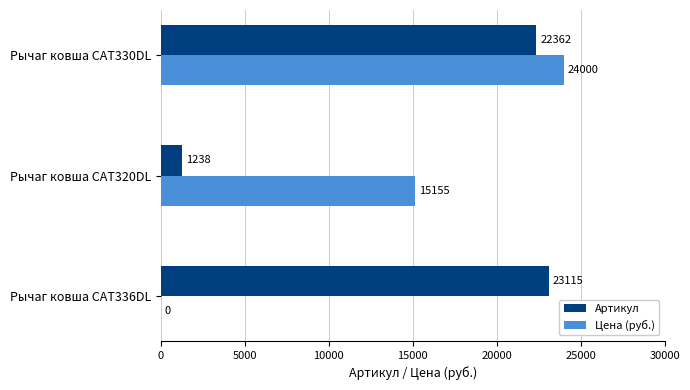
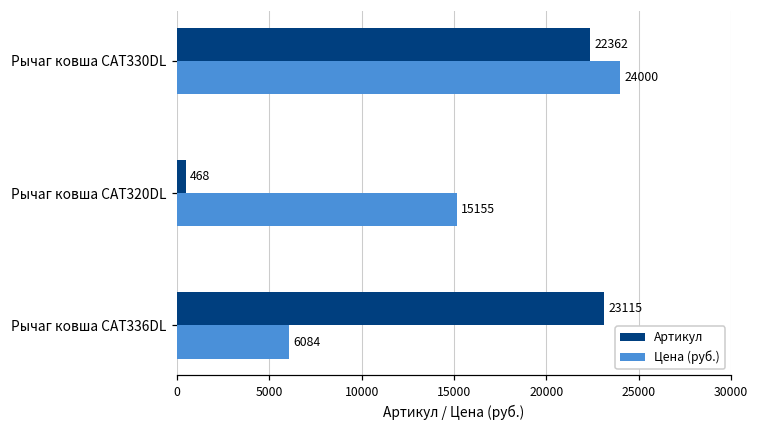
Артикул, Рычаг ковша CAT320DL: 1238 -> 468
Цена (руб.), Рычаг ковша CAT336DL: 0 -> 6084
